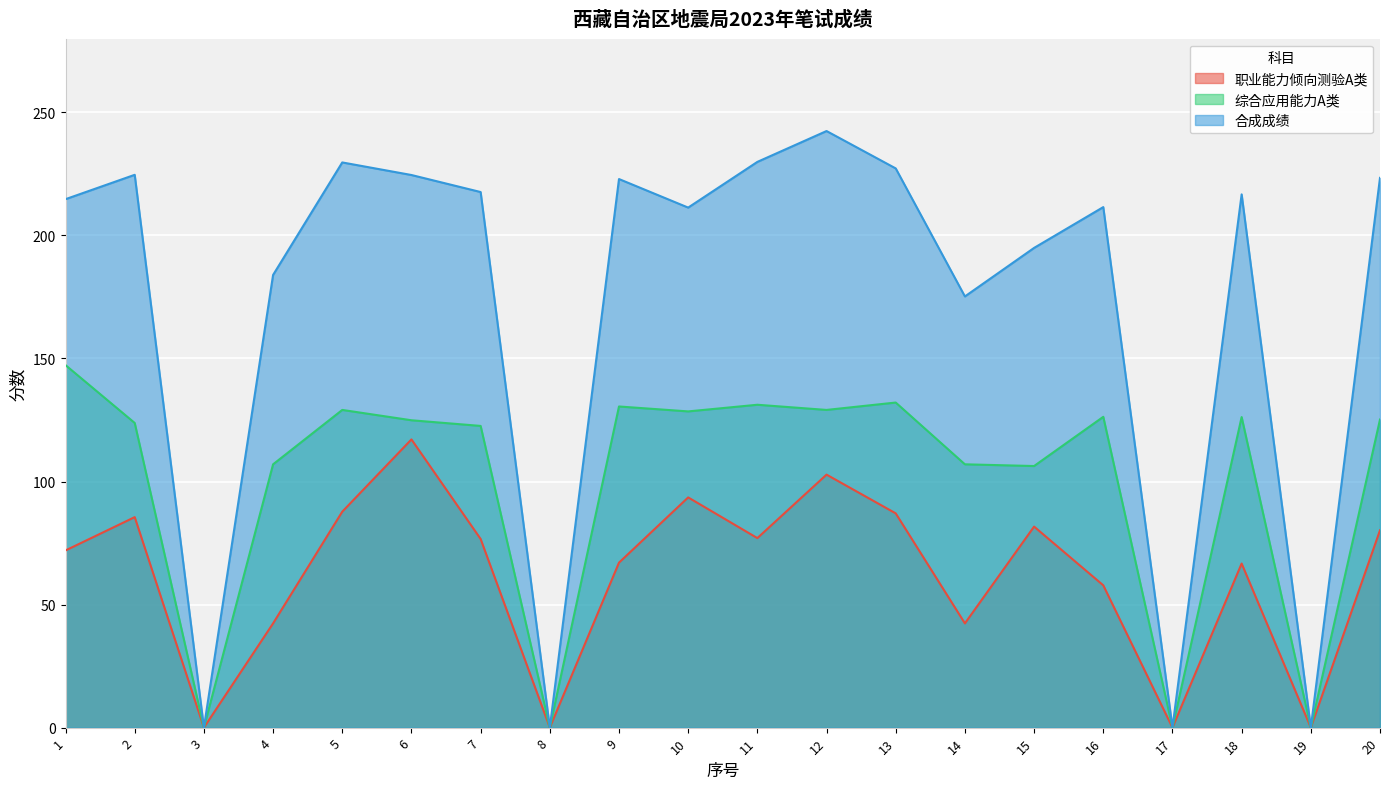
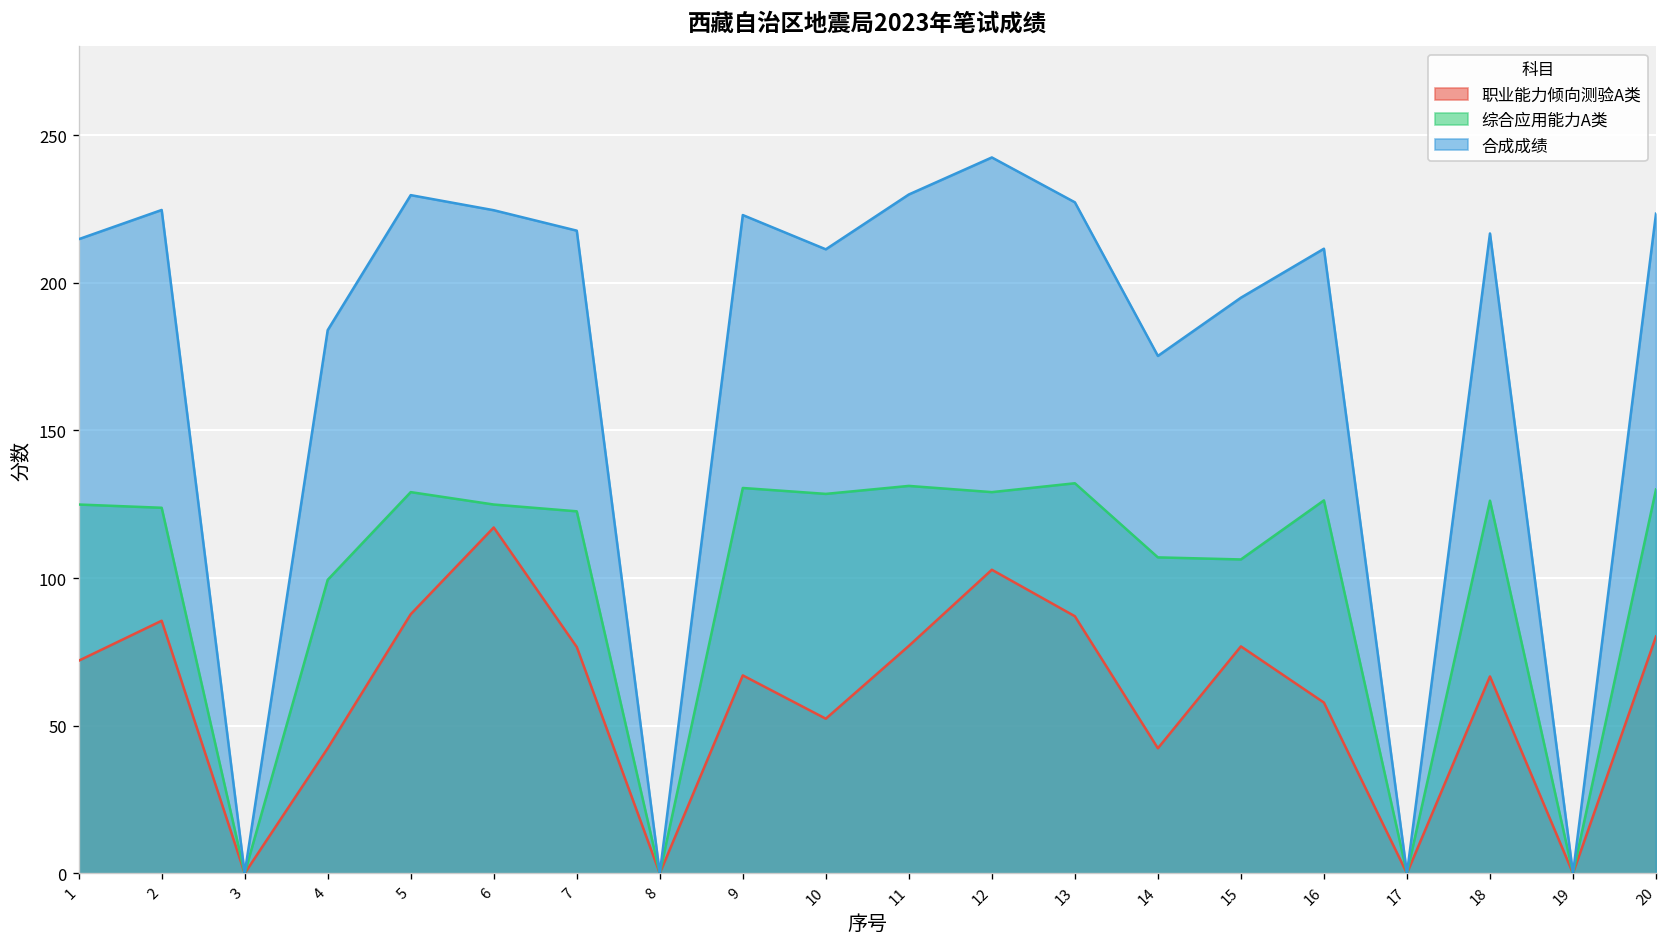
综合应用能力A类, 1: 147 -> 125
综合应用能力A类, 4: 107 -> 99
职业能力倾向测验A类, 10: 94 -> 52
职业能力倾向测验A类, 15: 82 -> 77
综合应用能力A类, 20: 125 -> 130
